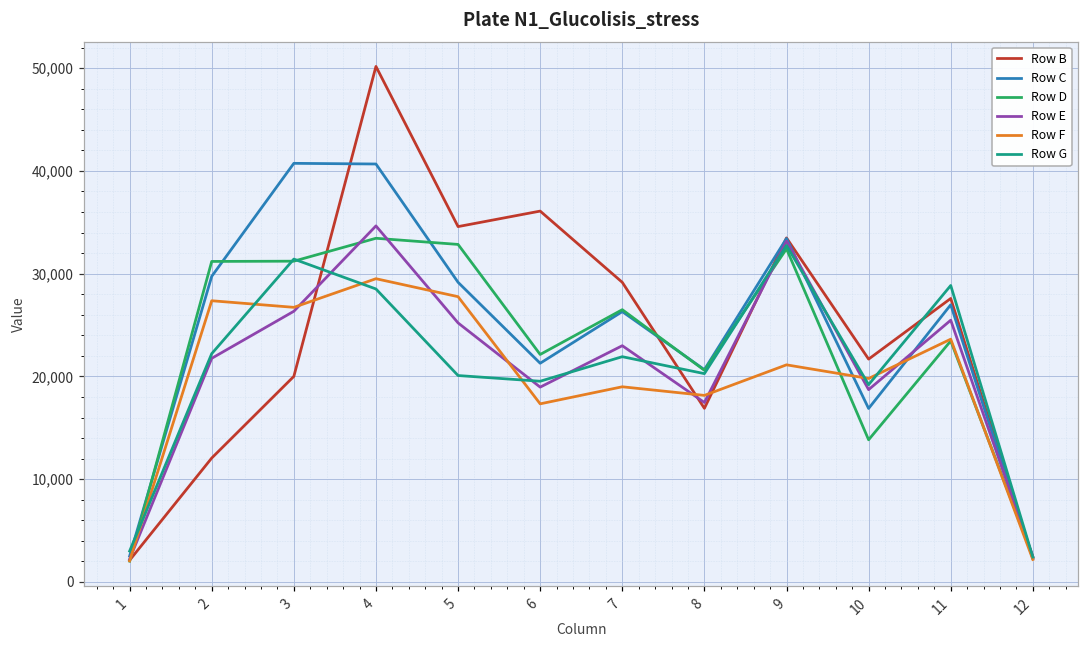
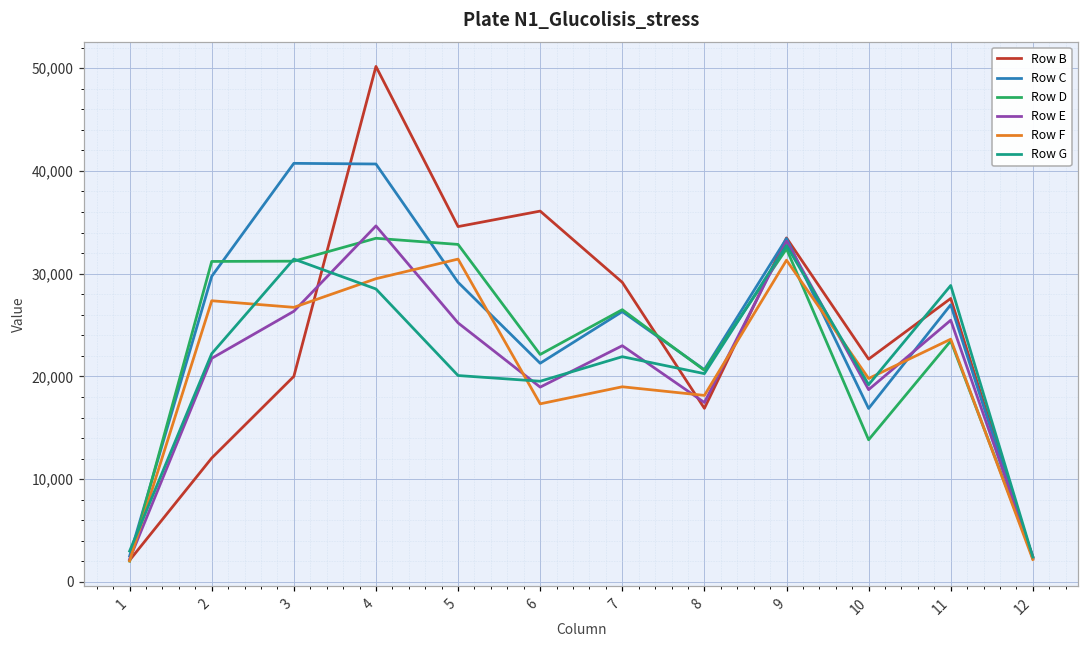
Row F, 5: 28,000 -> 31,000
Row F, 9: 21,000 -> 31,000
